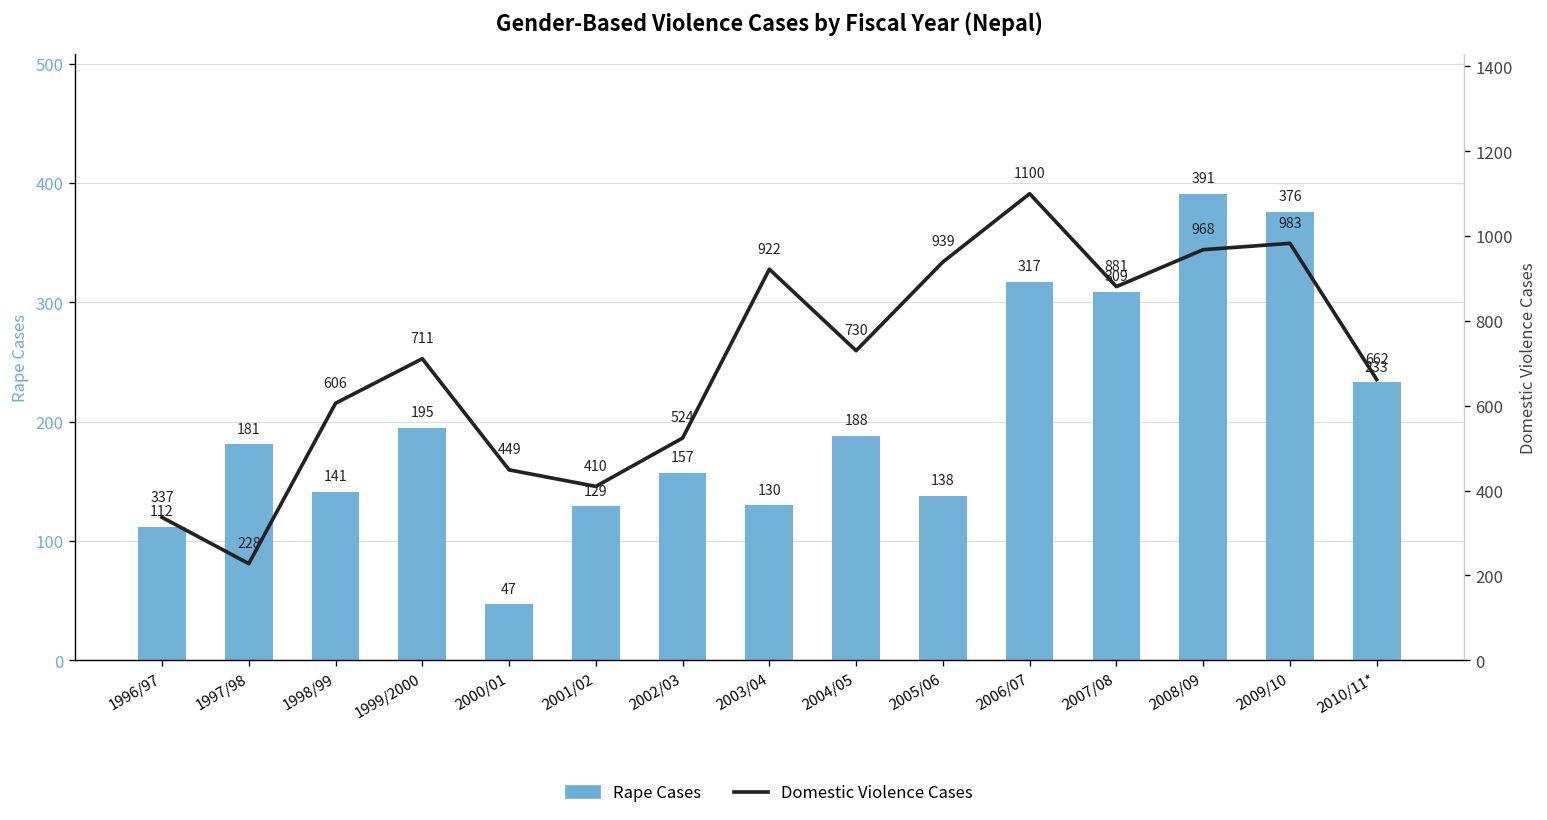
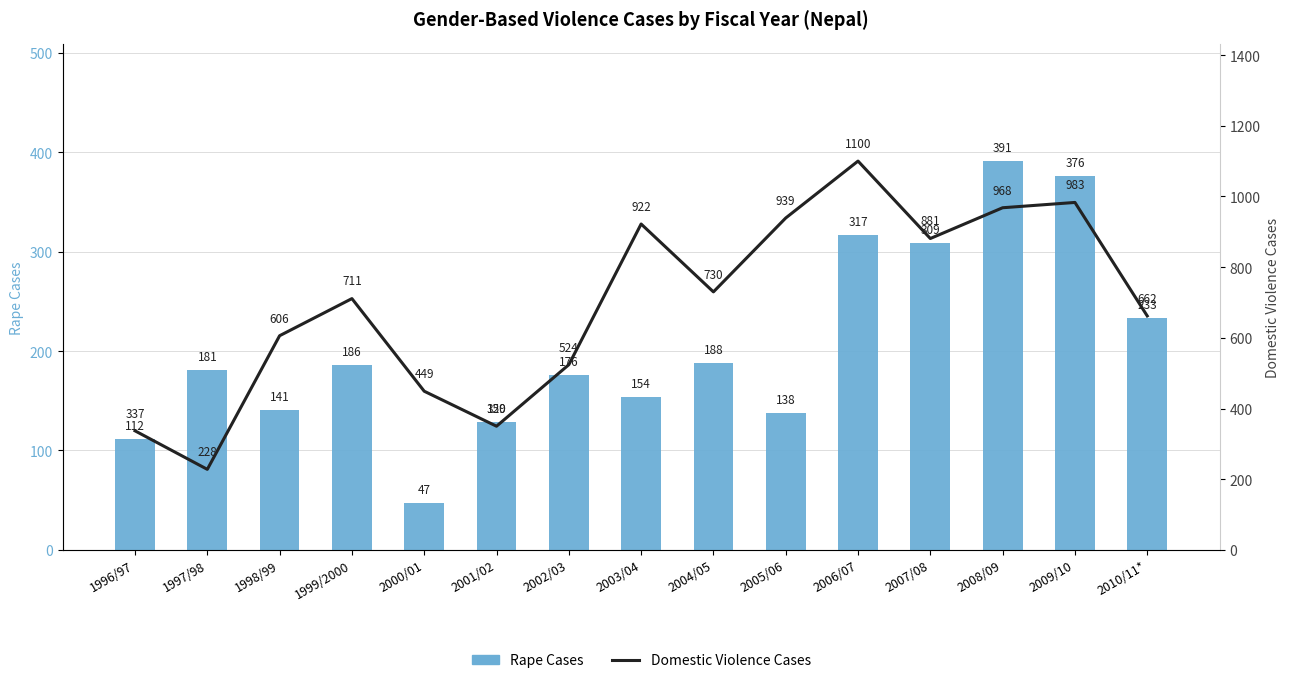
Rape Cases, 1999/2000: 195 -> 186
Rape Cases, 2002/03: 157 -> 176
Rape Cases, 2003/04: 130 -> 154
Domestic Violence Cases, 2001/02: 410 -> 350
